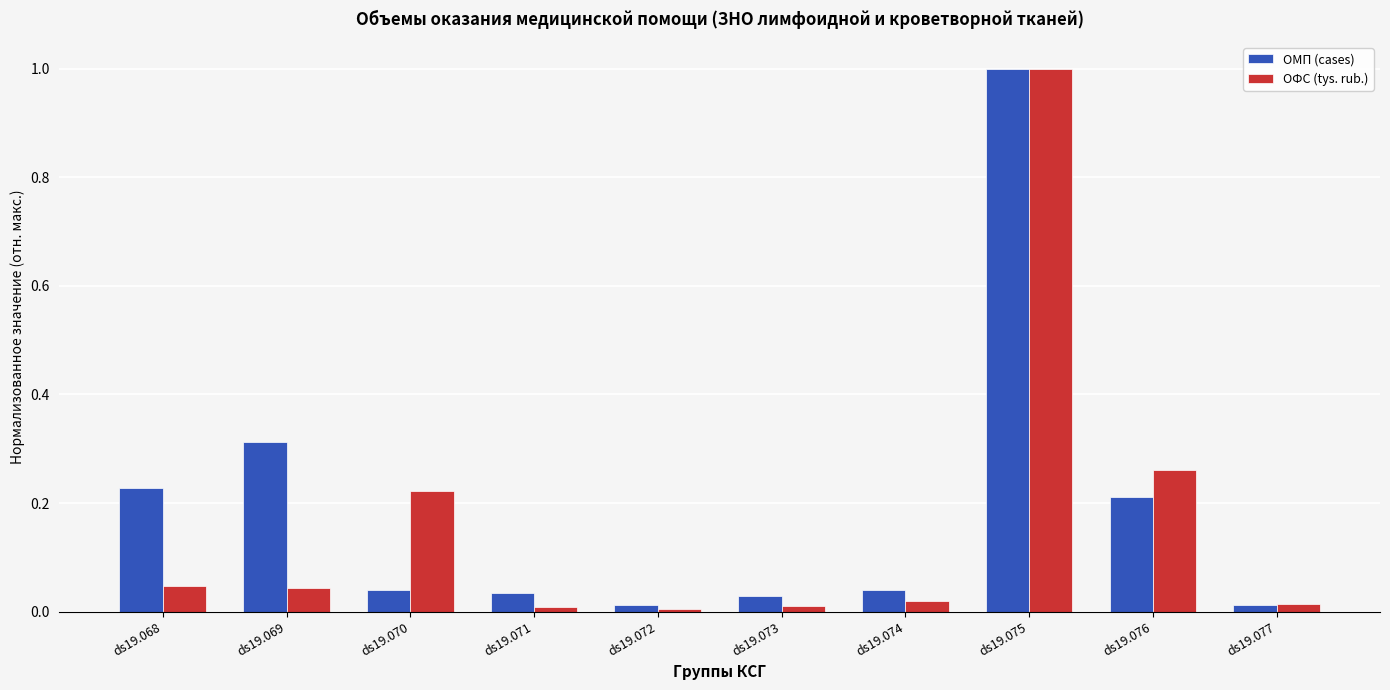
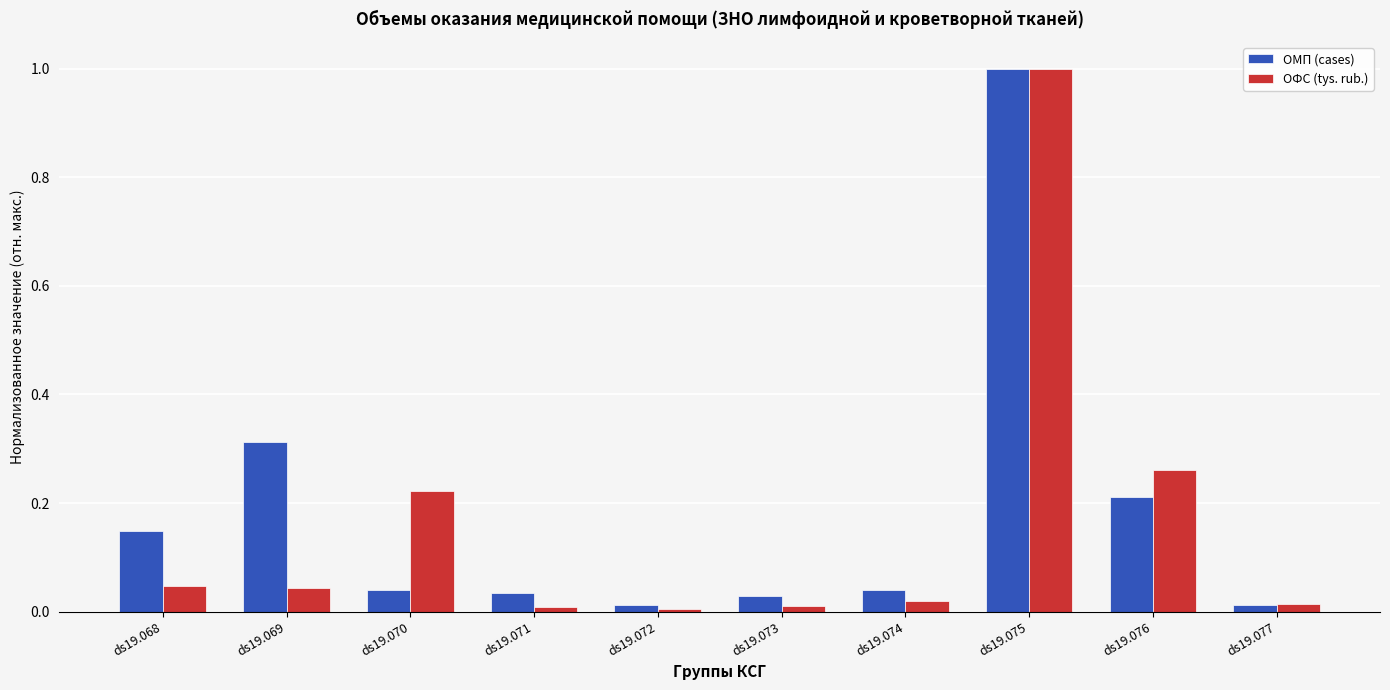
ОМП (cases), ds19.068: 0.23 -> 0.15
